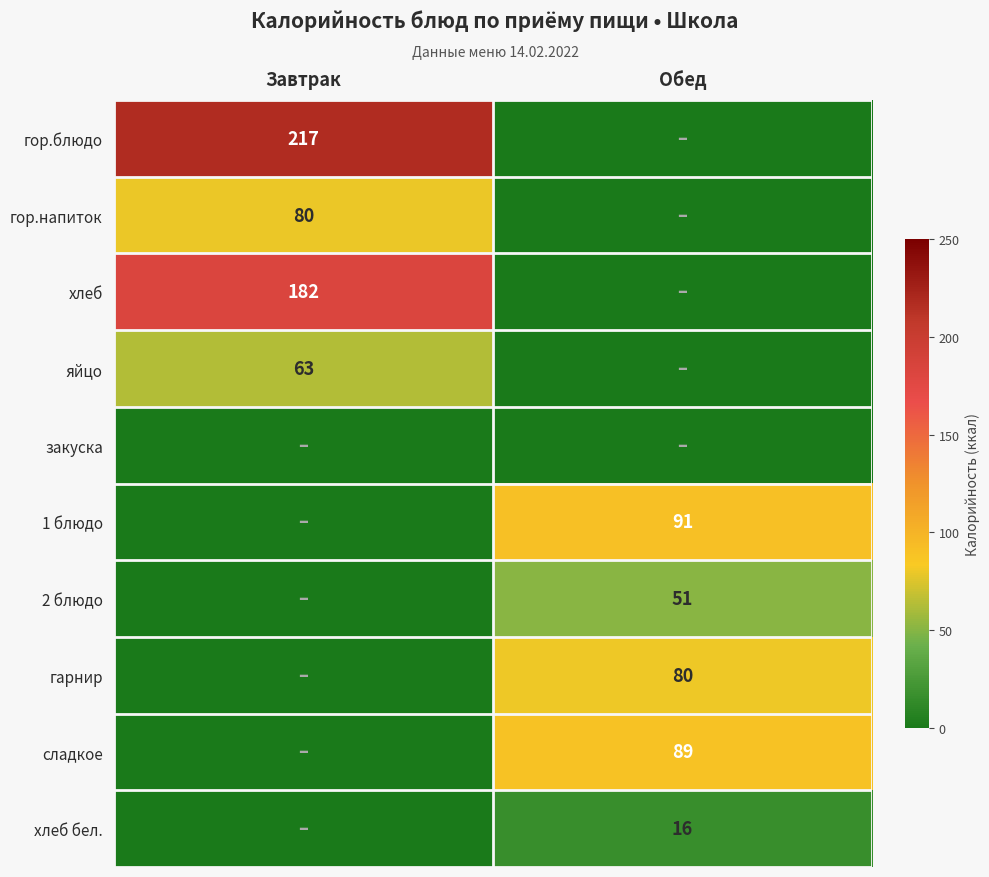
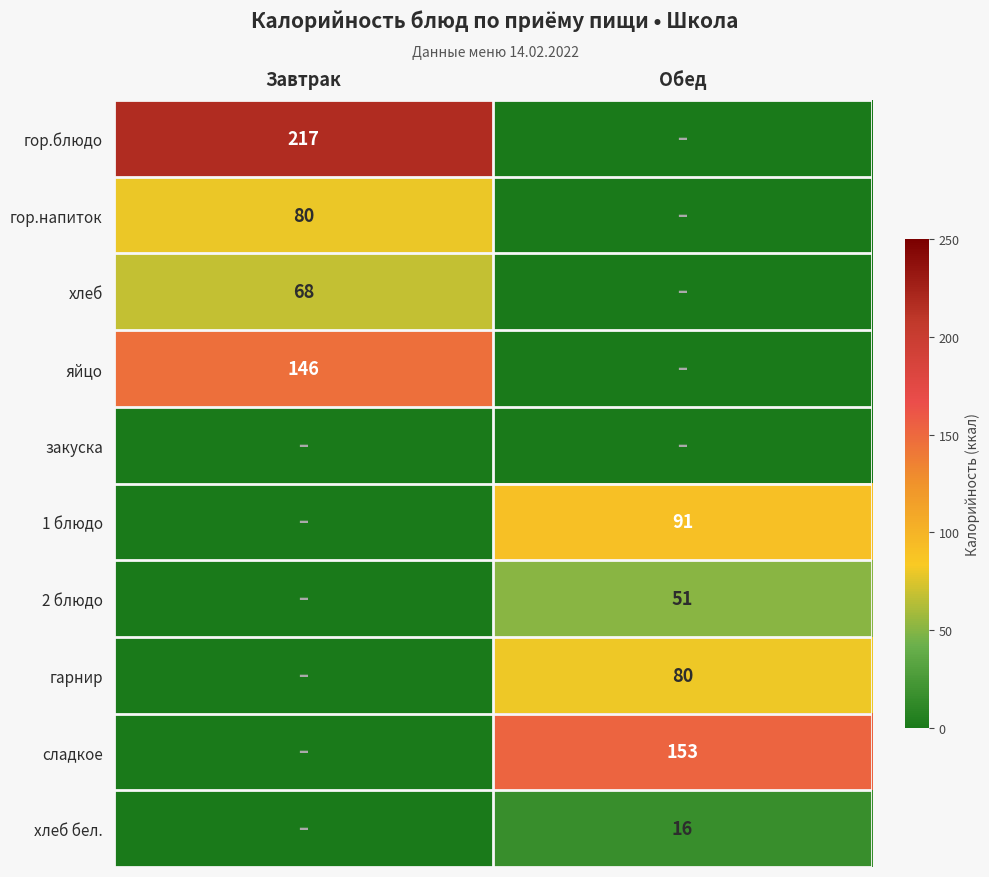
хлеб, Завтрак: 182 -> 68
яйцо, Завтрак: 63 -> 146
сладкое, Обед: 89 -> 153
